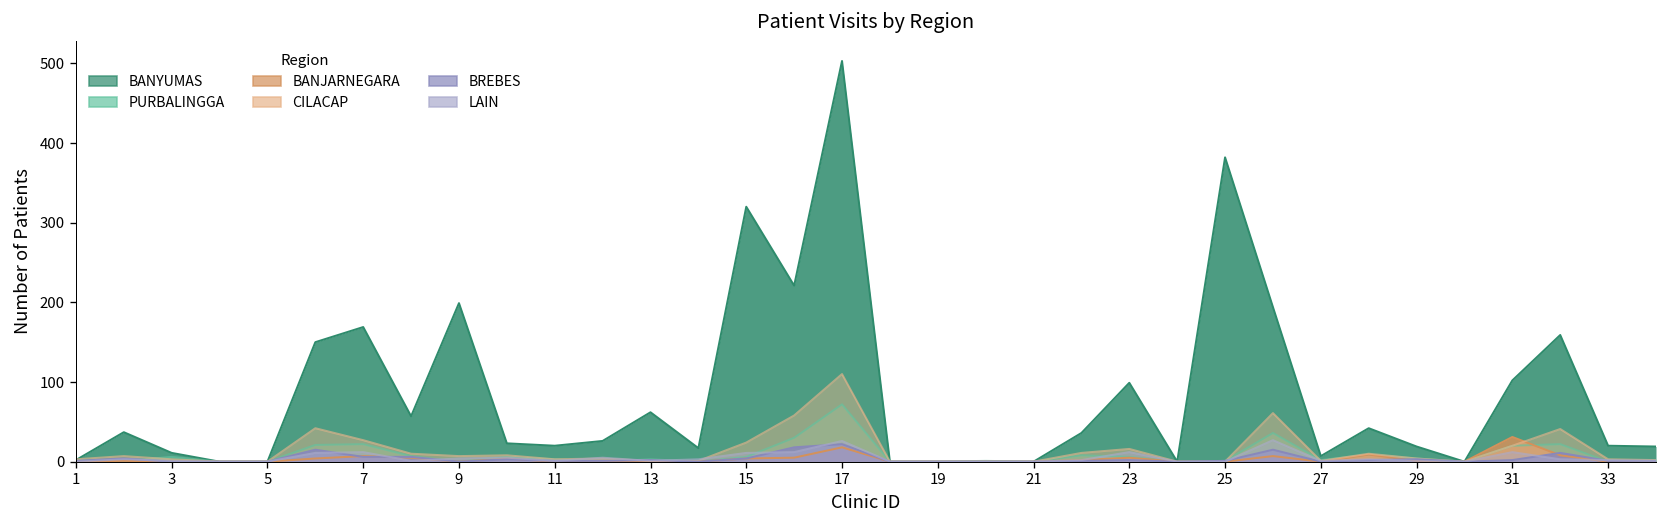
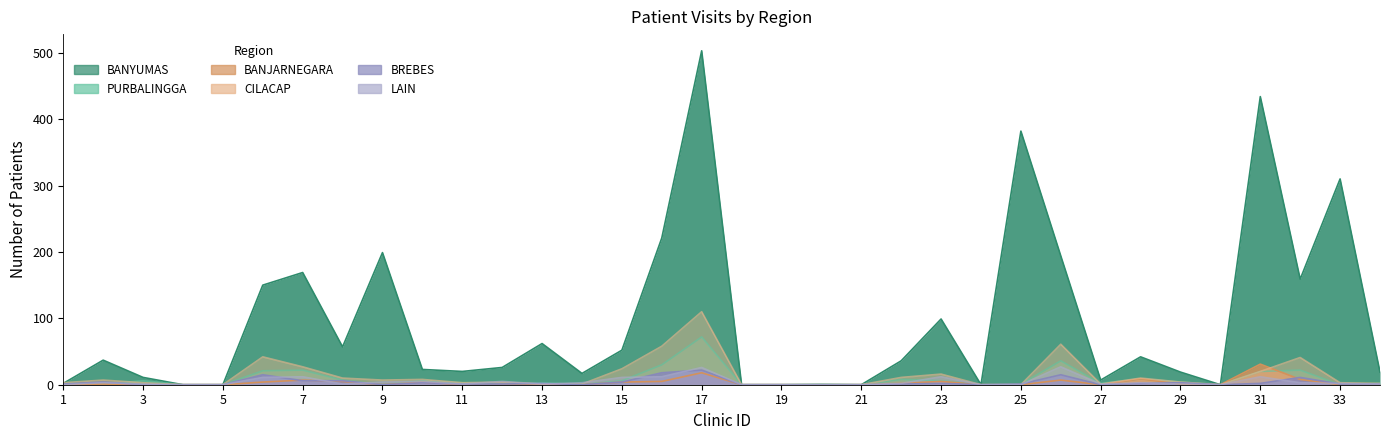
BANYUMAS, 15: 320 -> 50
BANYUMAS, 31: 100 -> 430
BANYUMAS, 33: 20 -> 310
